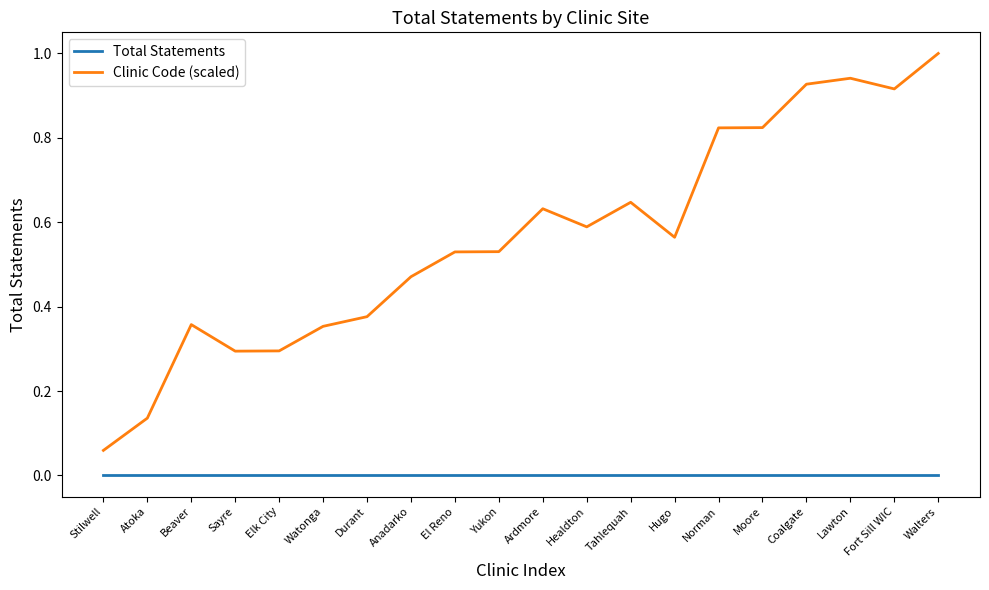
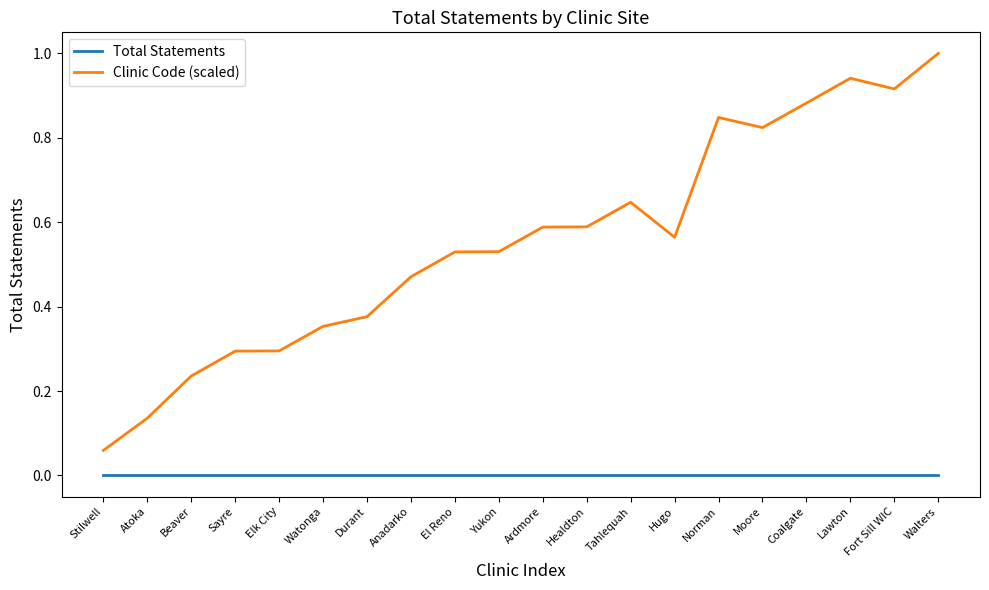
Clinic Code (scaled), Beaver: 0.36 -> 0.24
Clinic Code (scaled), Ardmore: 0.63 -> 0.59
Clinic Code (scaled), Norman: 0.82 -> 0.85
Clinic Code (scaled), Coalgate: 0.93 -> 0.88
